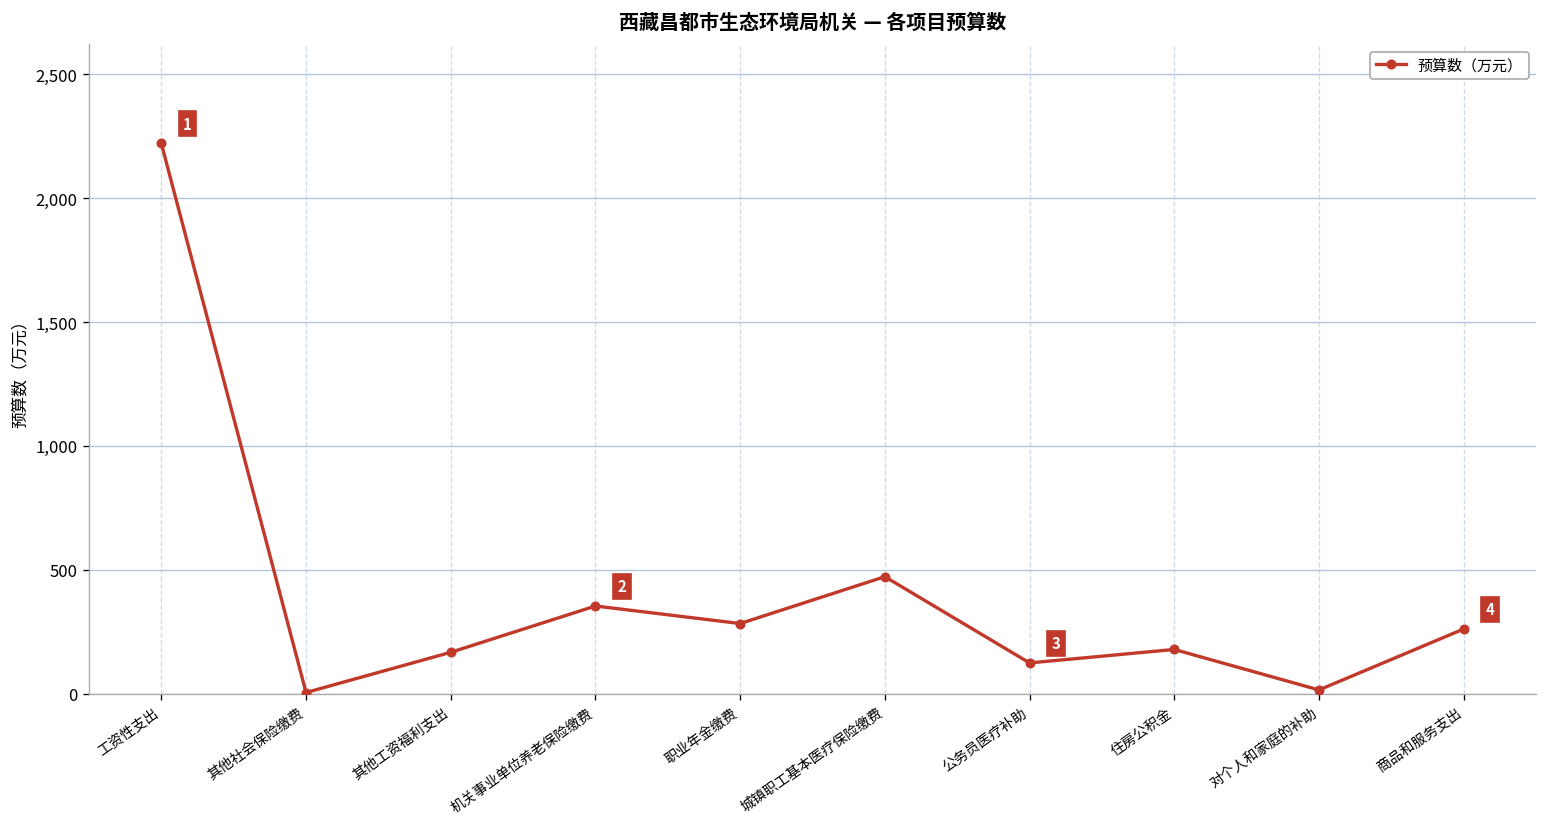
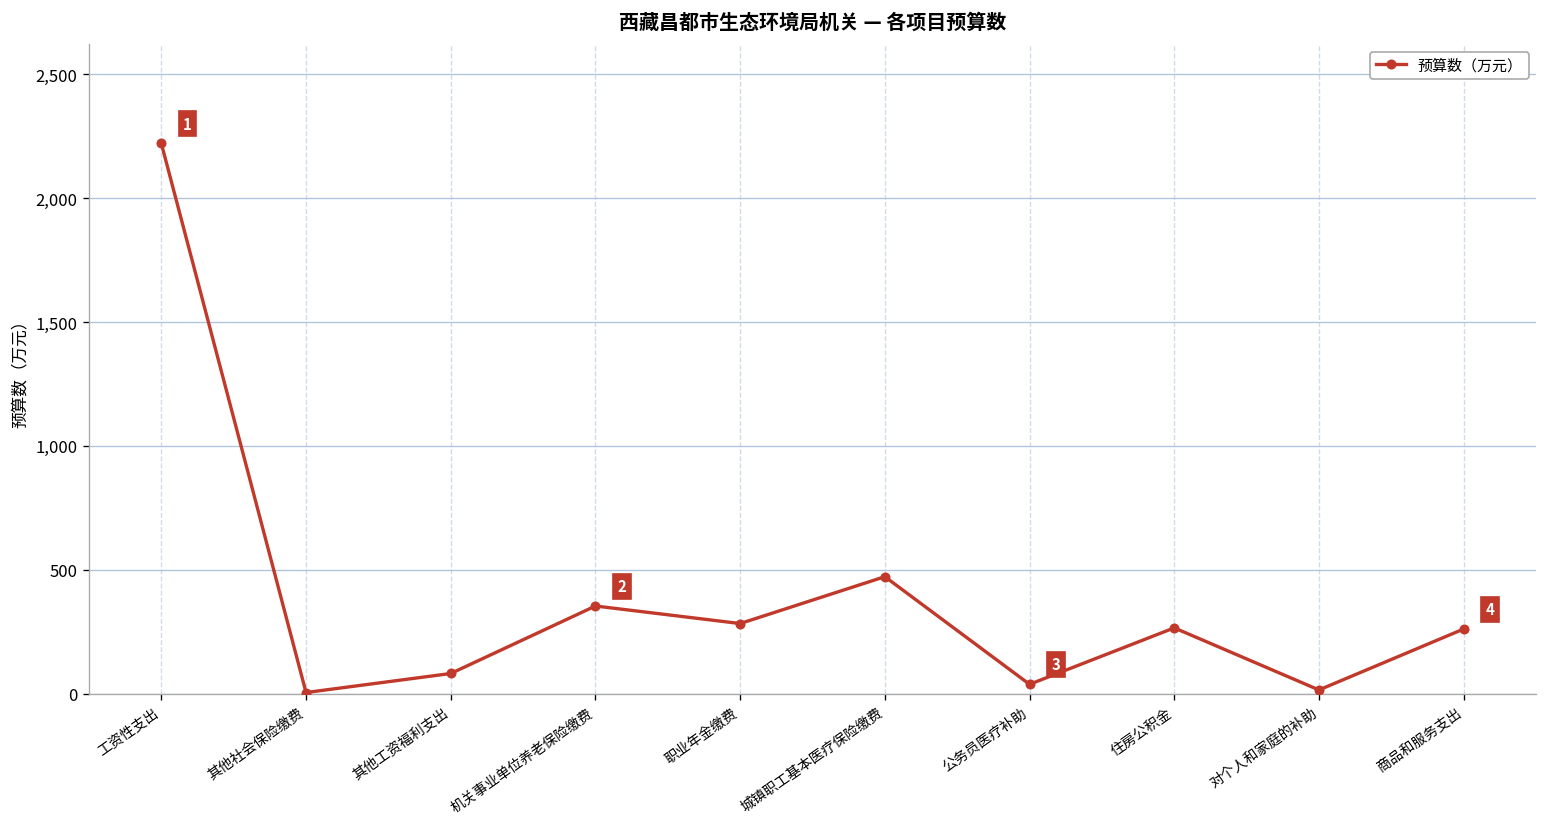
其他工资福利支出: 170 -> 80
公务员医疗补助: 120 -> 40
住房公积金: 180 -> 260
